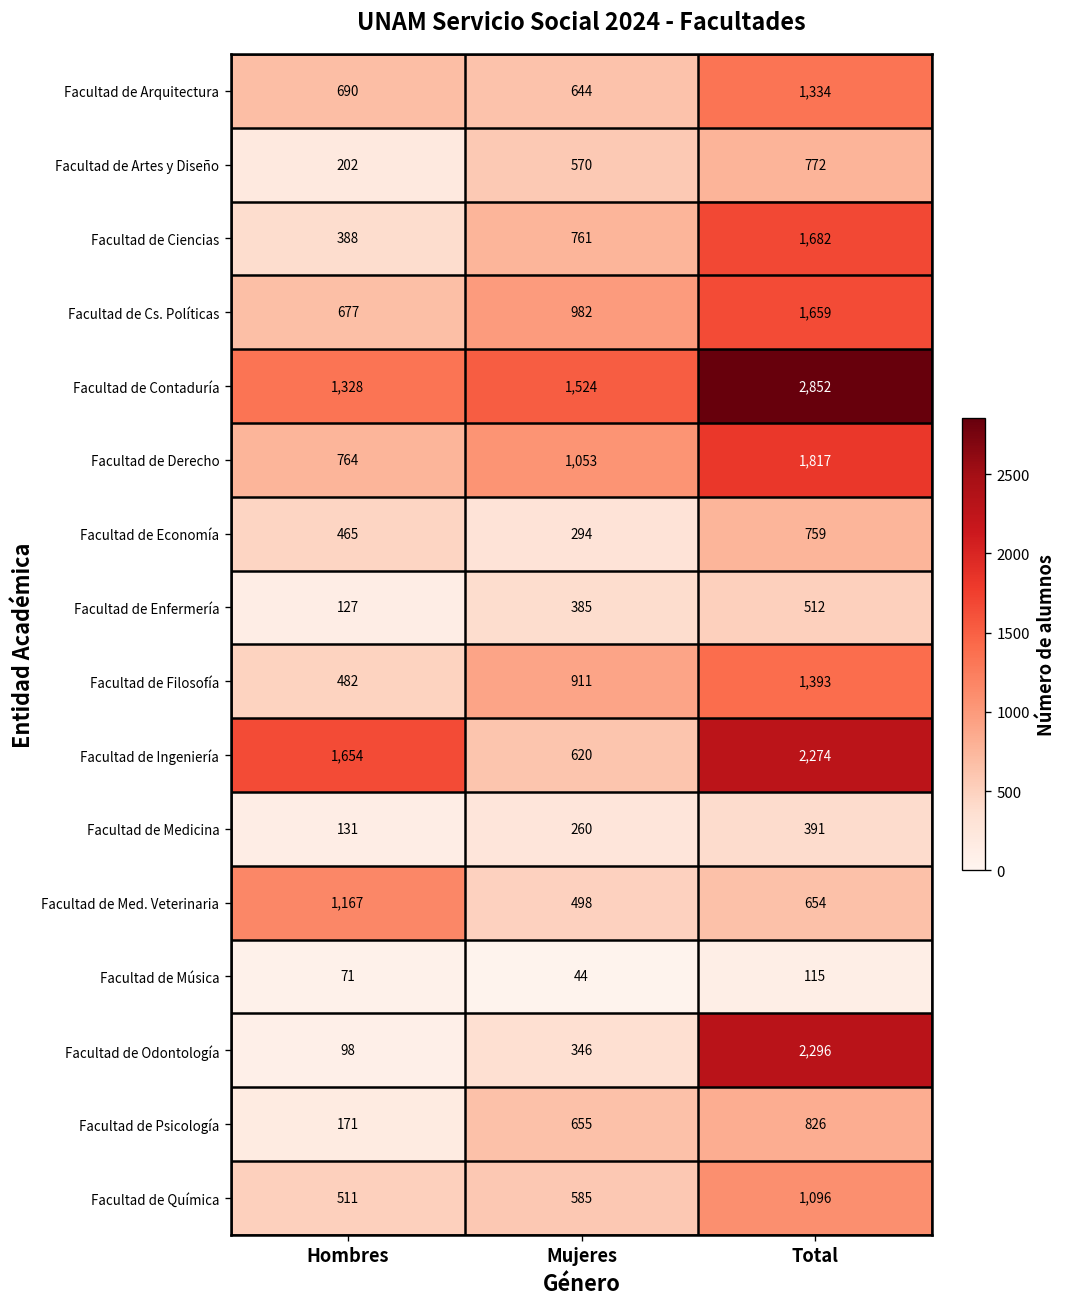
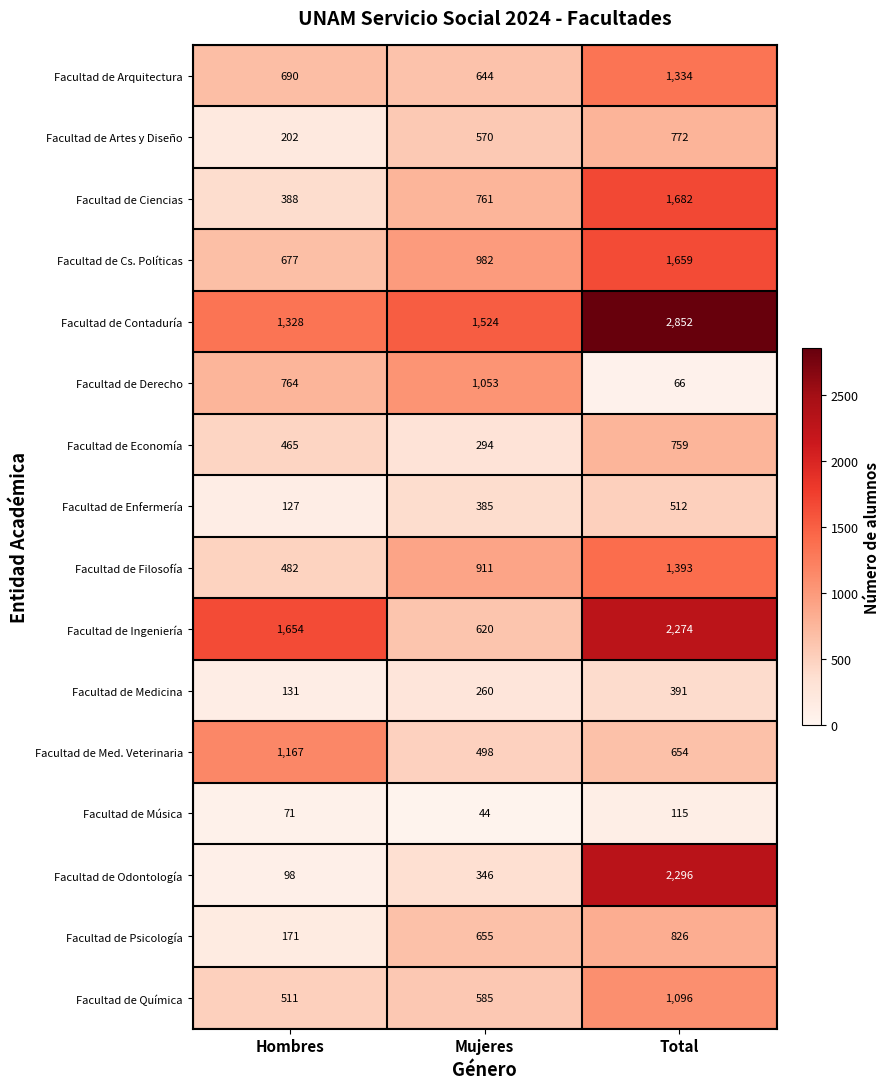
Facultad de Derecho, Total: 1,817 -> 66
